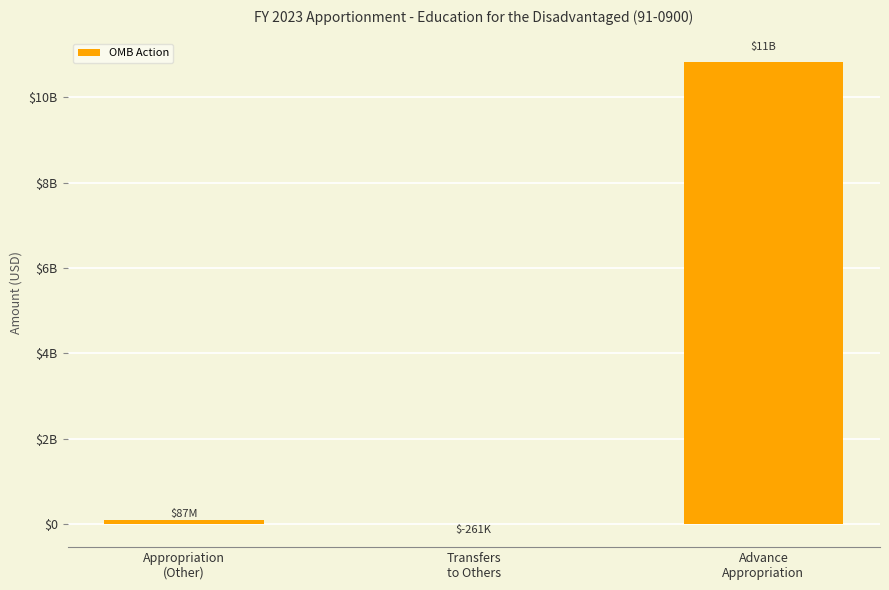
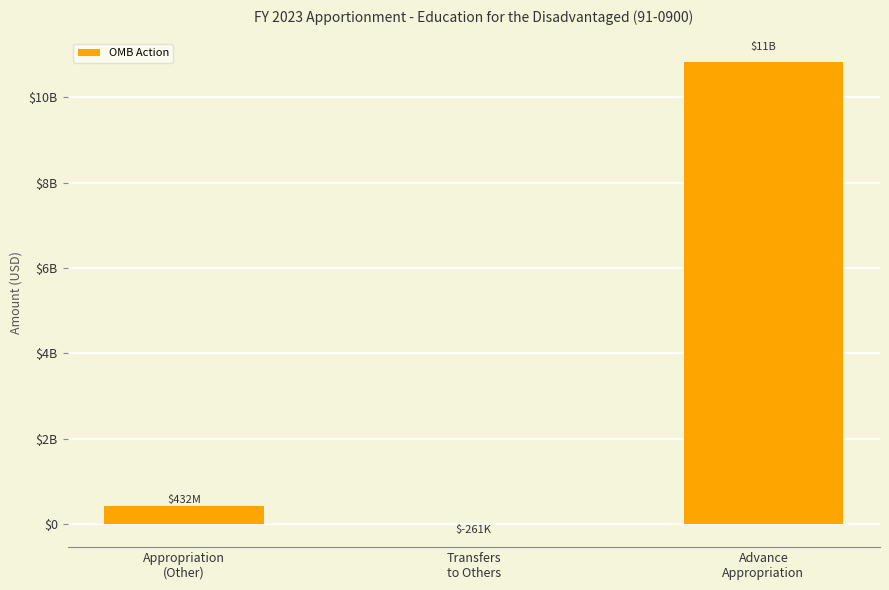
Appropriation (Other): $87M -> $432M
